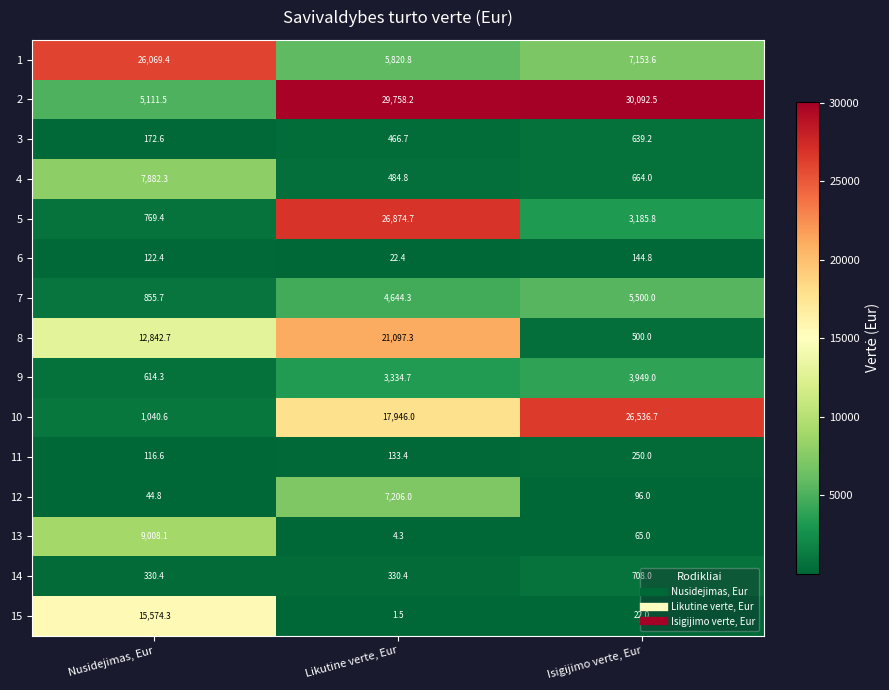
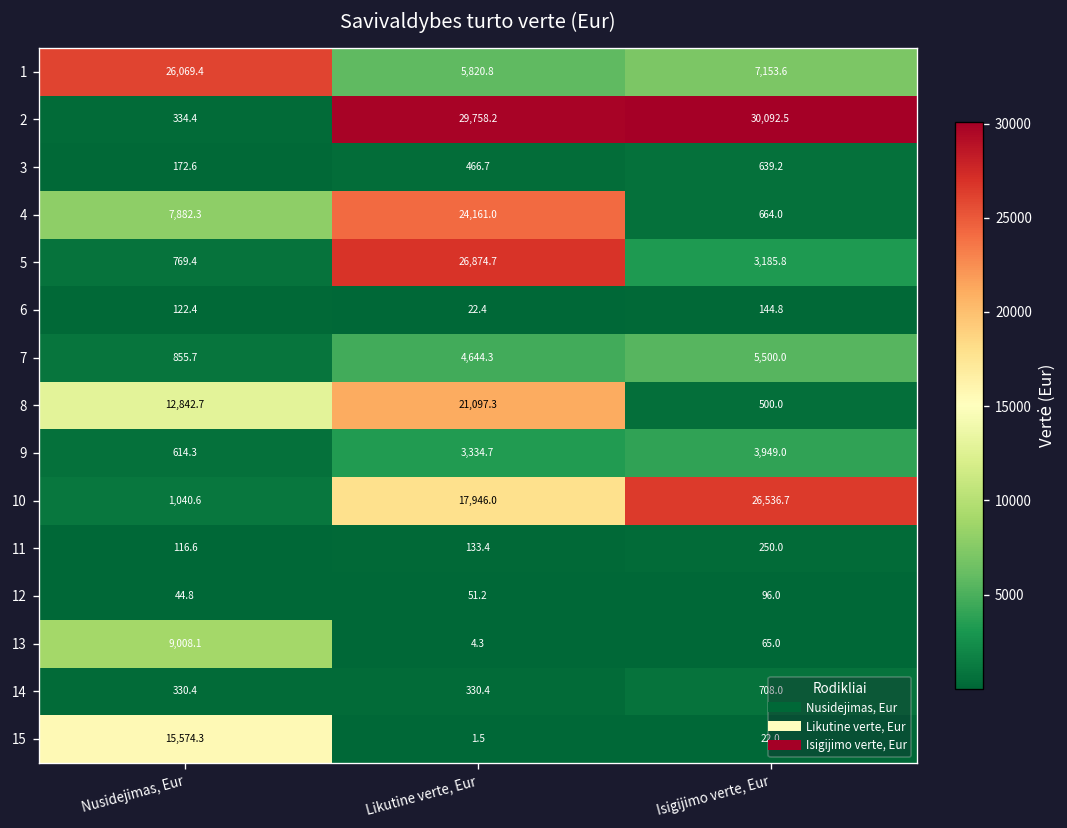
2, Nusidejimas, Eur: 5,111.5 -> 334.4
4, Likutine verte, Eur: 484.8 -> 24,161.0
12, Likutine verte, Eur: 7,206.0 -> 51.2
